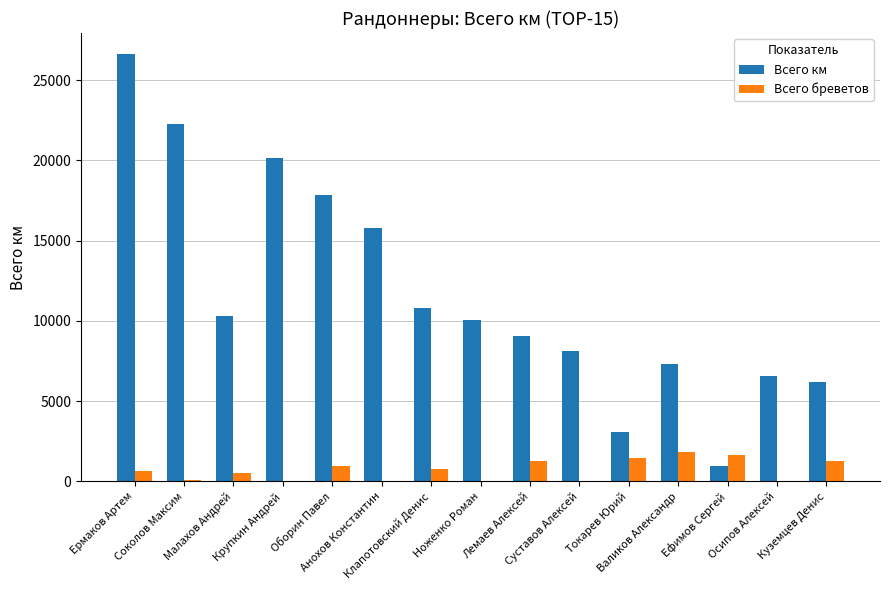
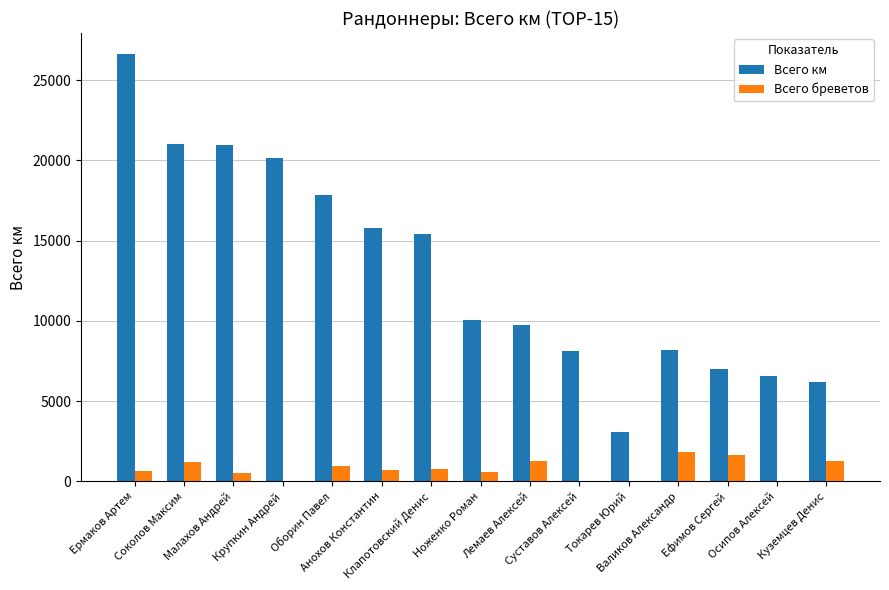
Всего км, Соколов Максим: 22300 -> 21000
Всего бреветов, Соколов Максим: 100 -> 1200
Всего км, Малахов Андрей: 10300 -> 21000
Всего бреветов, Анохов Константин: 0 -> 700
Всего км, Клапотовский Денис: 10800 -> 15400
Всего бреветов, Ноженко Роман: 0 -> 600
Всего км, Лемаев Алексей: 9000 -> 9800
Всего бреветов, Токарев Юрий: 1500 -> 0
Всего км, Валиков Александр: 7300 -> 8200
Всего км, Ефимов Сергей: 900 -> 7000
